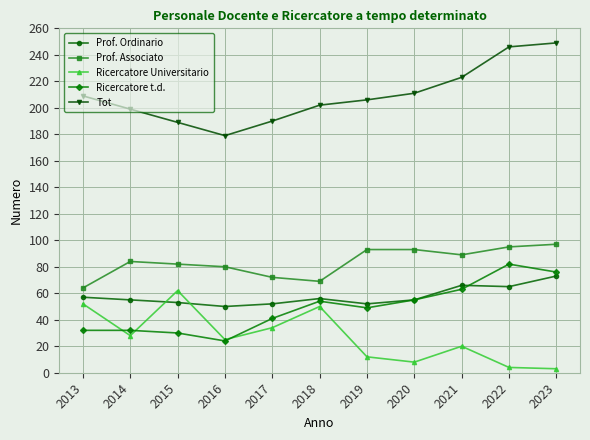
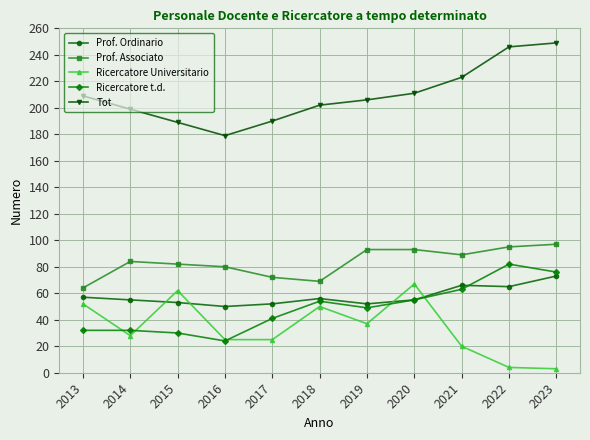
Ricercatore Universitario, 2017: 34 -> 25
Ricercatore Universitario, 2019: 12 -> 37
Ricercatore Universitario, 2020: 8 -> 67
